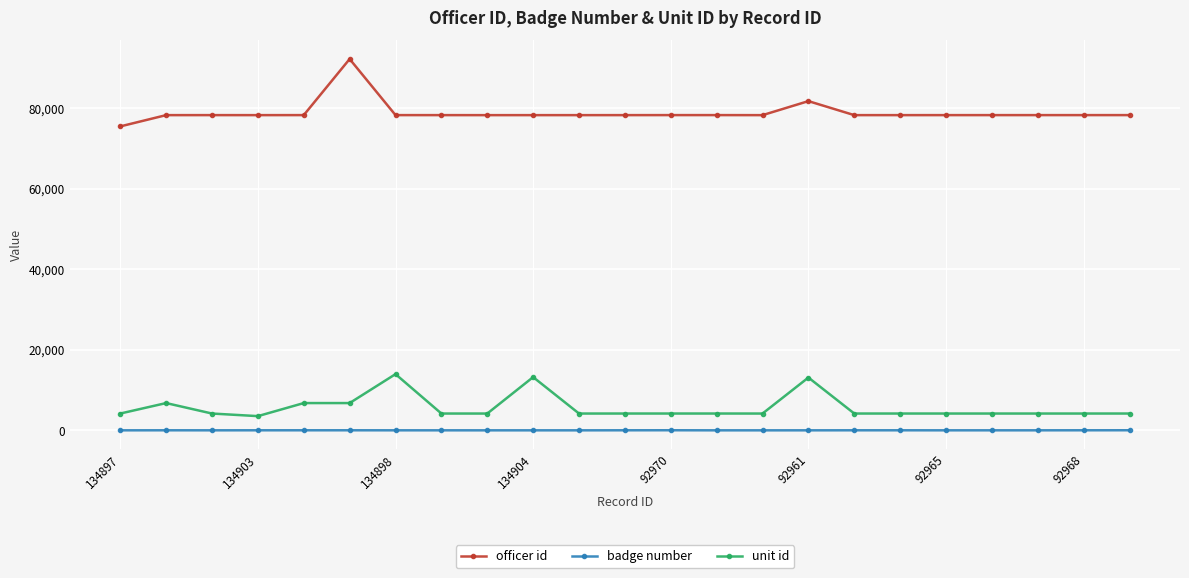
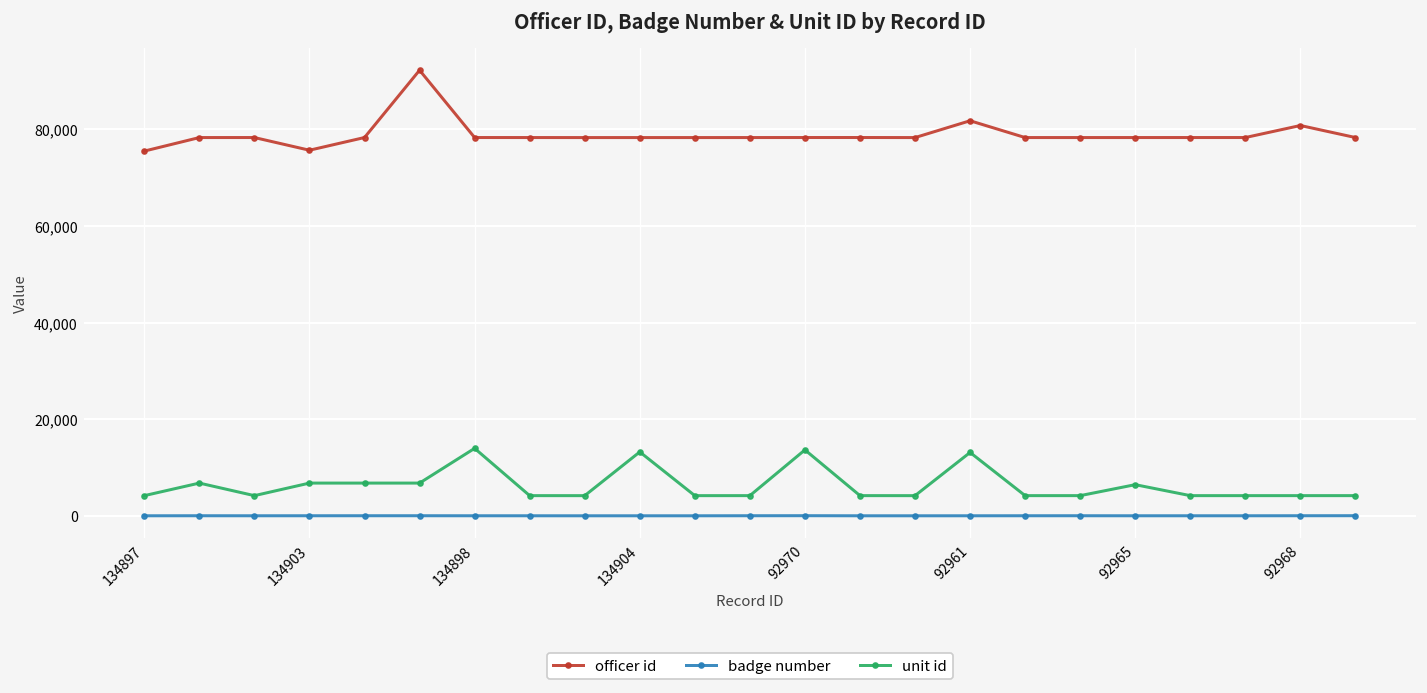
officer id, 134903: 78,000 -> 76,000
unit id, 134903: 4,000 -> 7,000
unit id, 92970: 4,000 -> 14,000
unit id, 92965: 4,000 -> 6,000
officer id, 92968: 78,000 -> 81,000
